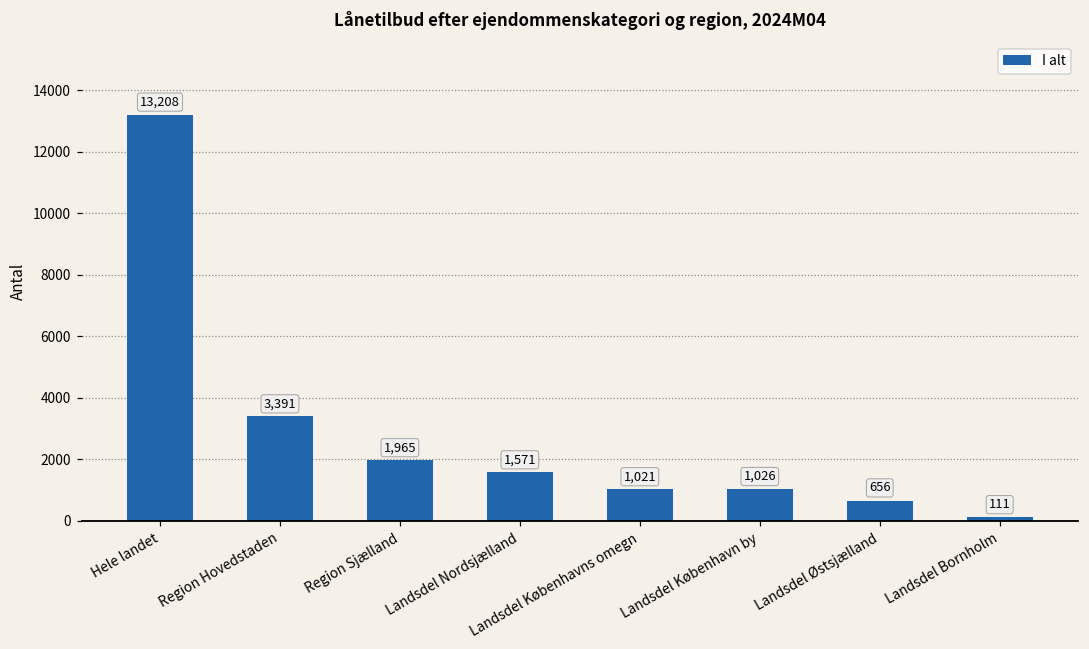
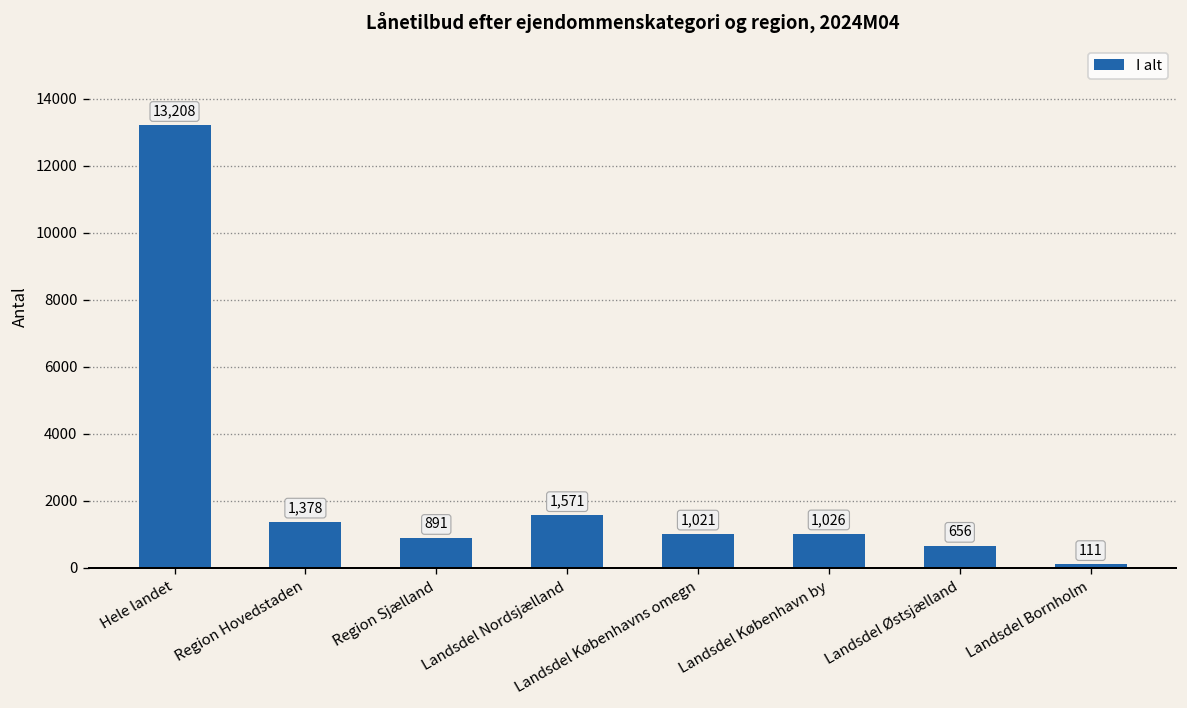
Region Hovedstaden: 3,391 -> 1,378
Region Sjælland: 1,965 -> 891
